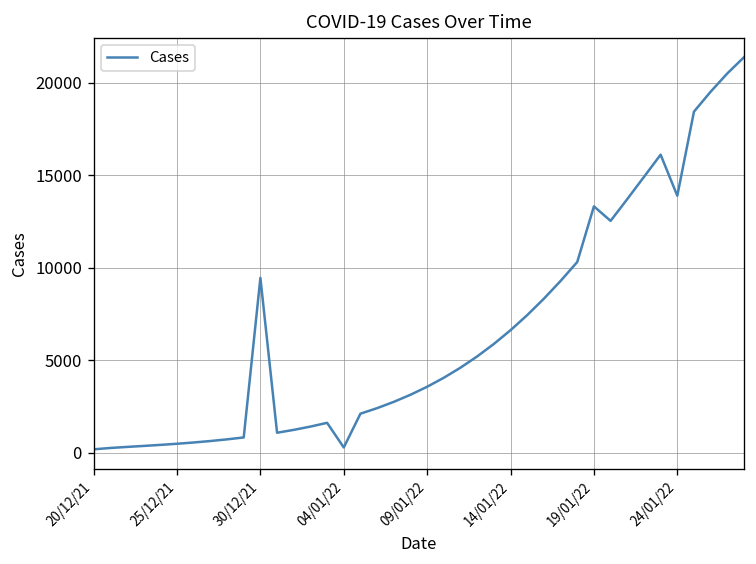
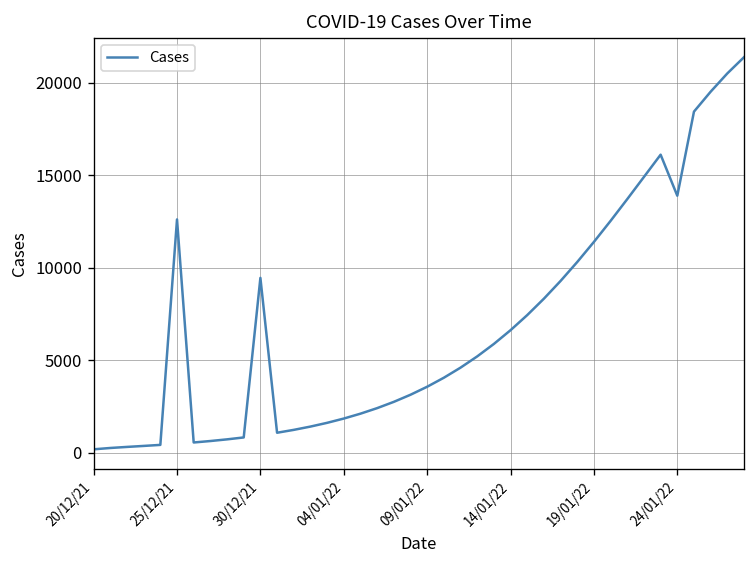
25/12/21: 500 -> 12600
04/01/22: 300 -> 1900
19/01/22: 13300 -> 11400
